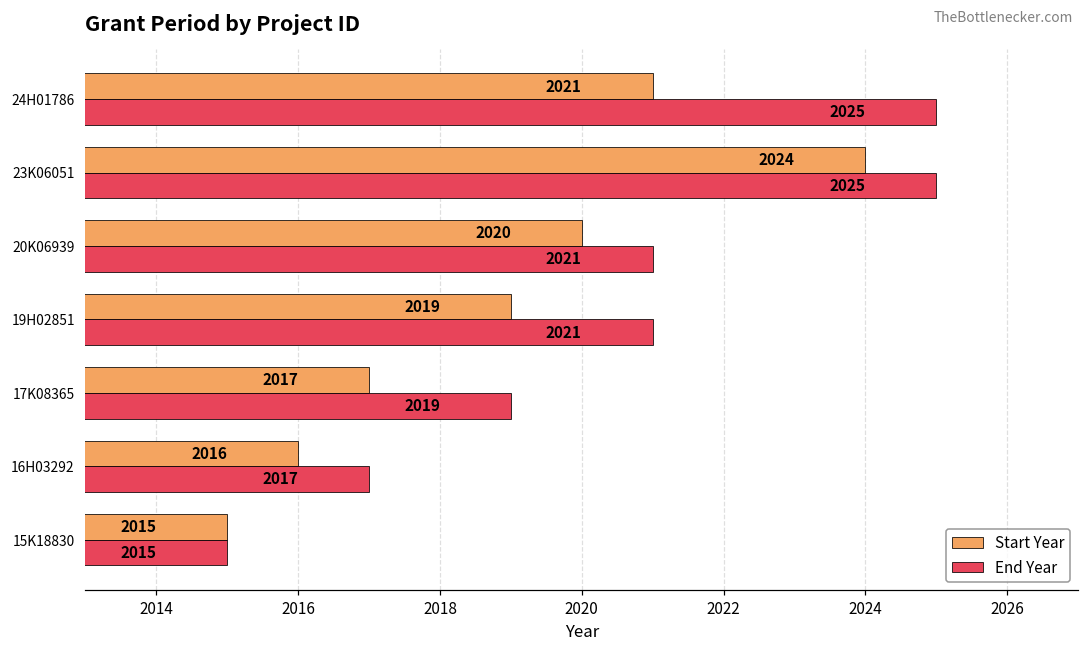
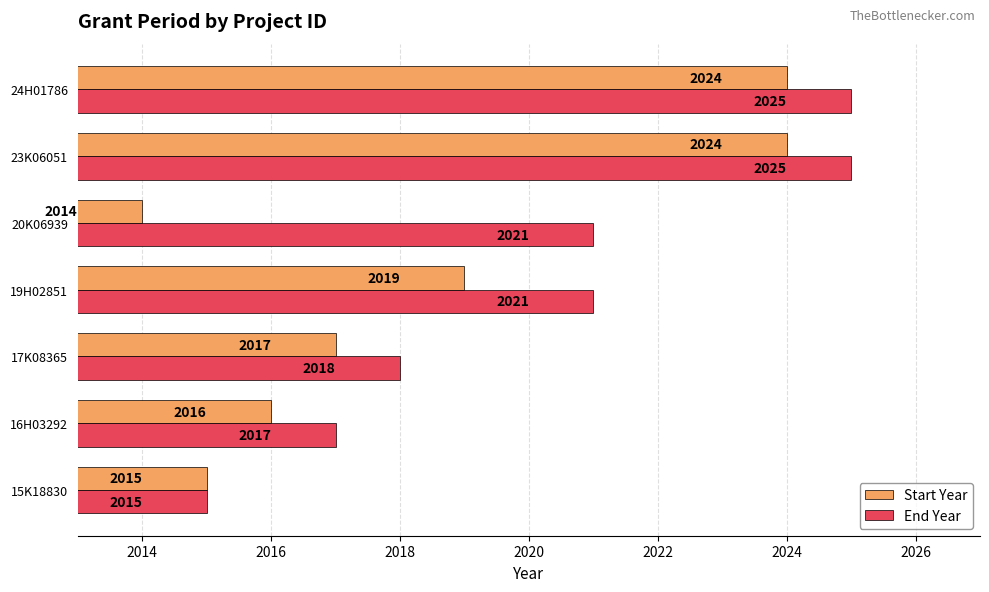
Start Year, 24H01786: 2021 -> 2024
Start Year, 20K06939: 2020 -> 2014
End Year, 17K08365: 2019 -> 2018
